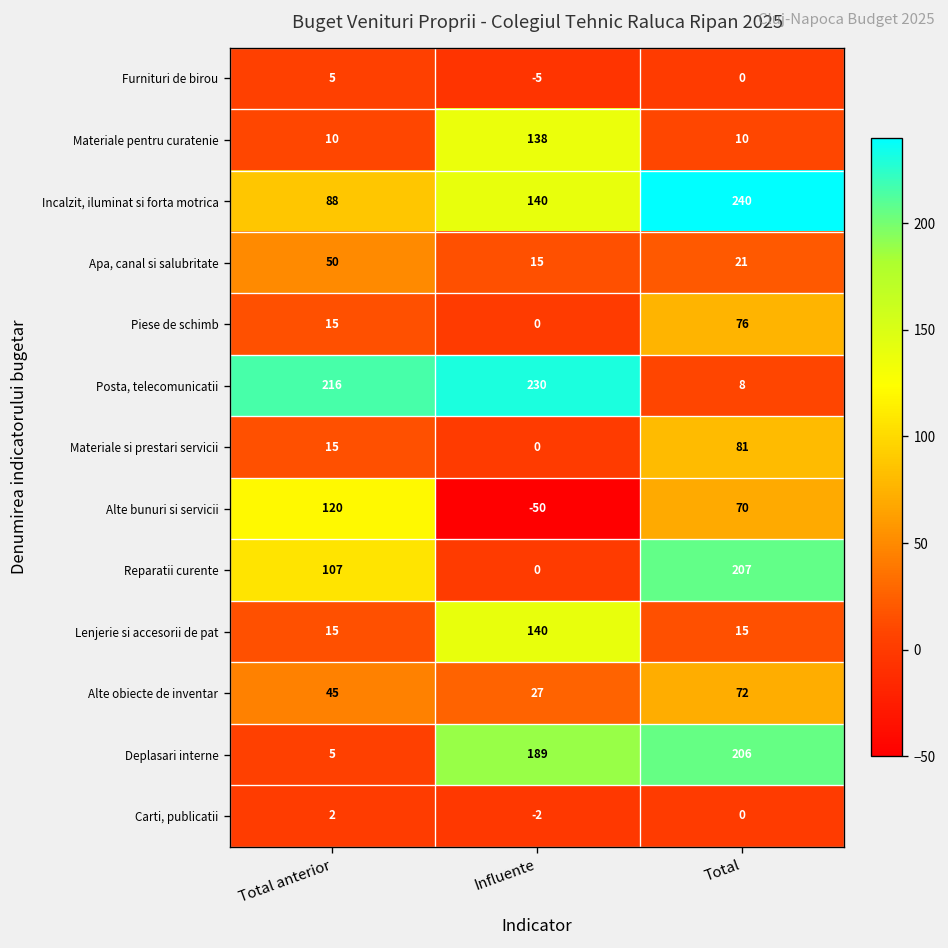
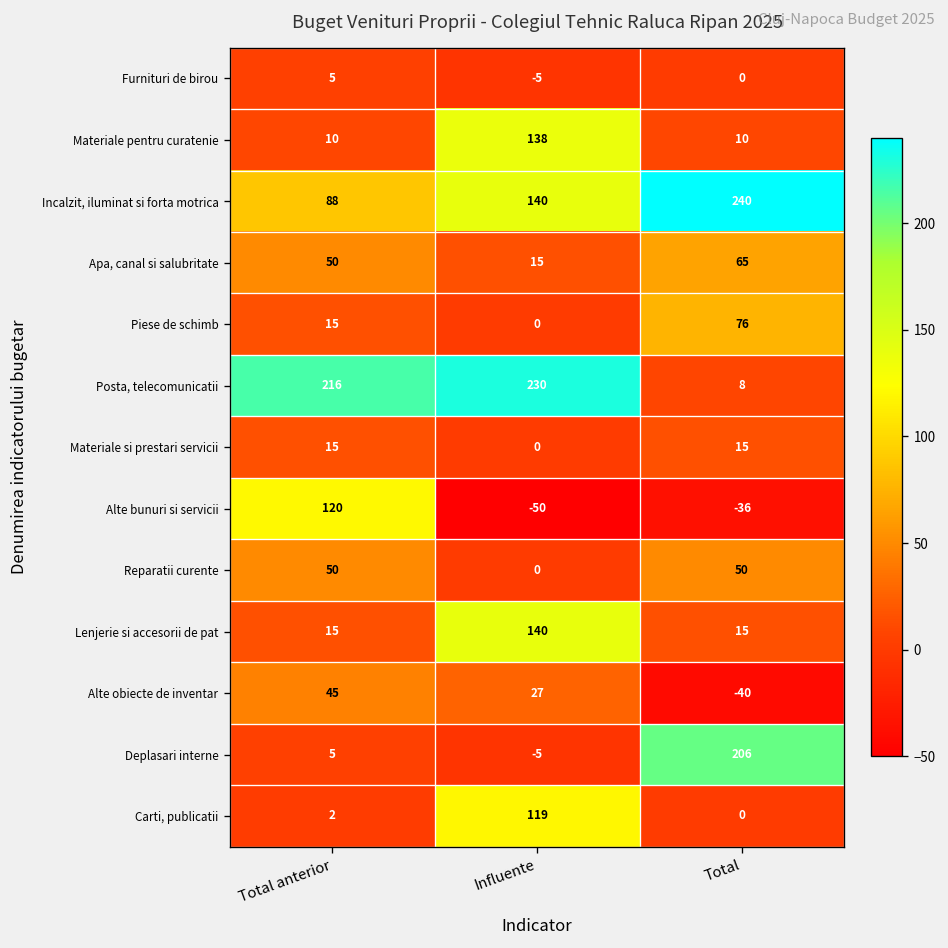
Apa, canal si salubritate, Total: 21 -> 65
Materiale si prestari servicii, Total: 81 -> 15
Alte bunuri si servicii, Total: 70 -> -36
Reparatii curente, Total anterior: 107 -> 50
Reparatii curente, Total: 207 -> 50
Alte obiecte de inventar, Total: 72 -> -40
Deplasari interne, Influente: 189 -> -5
Carti, publicatii, Influente: -2 -> 119
